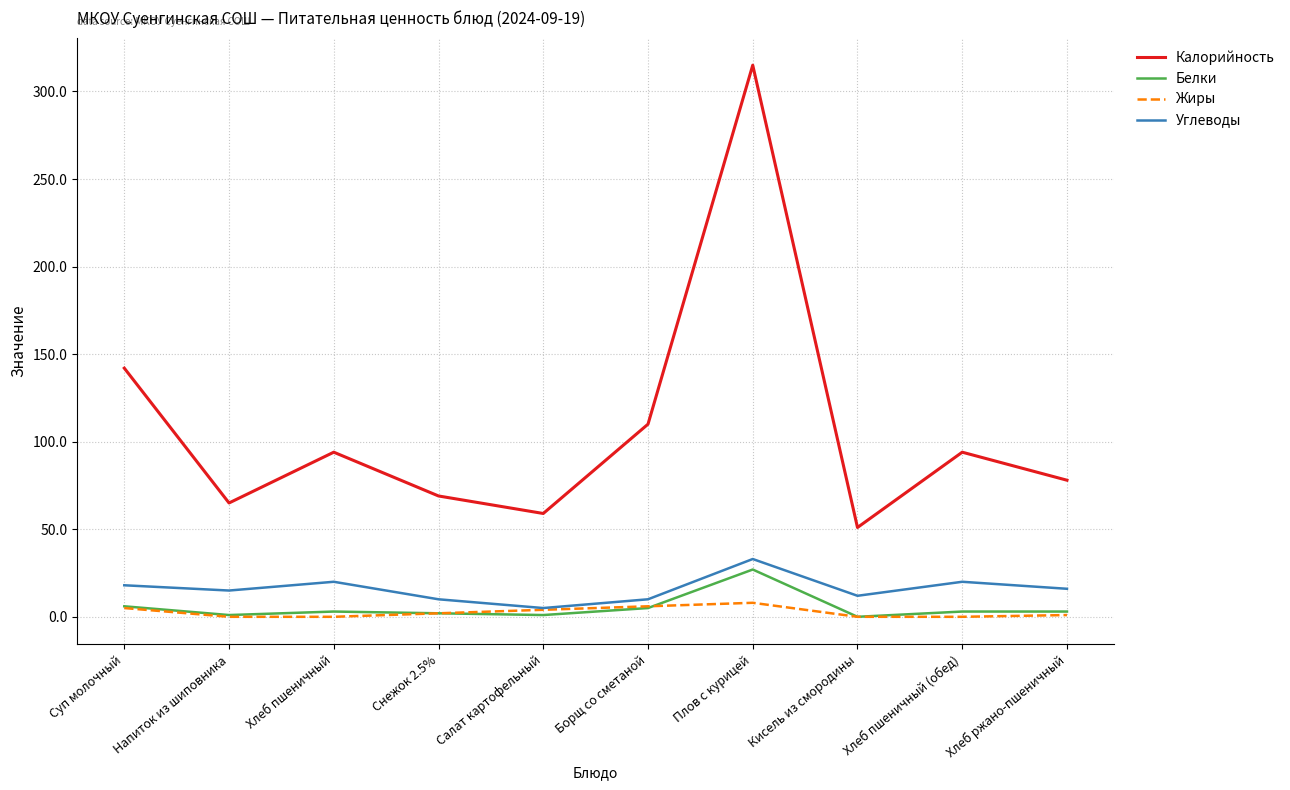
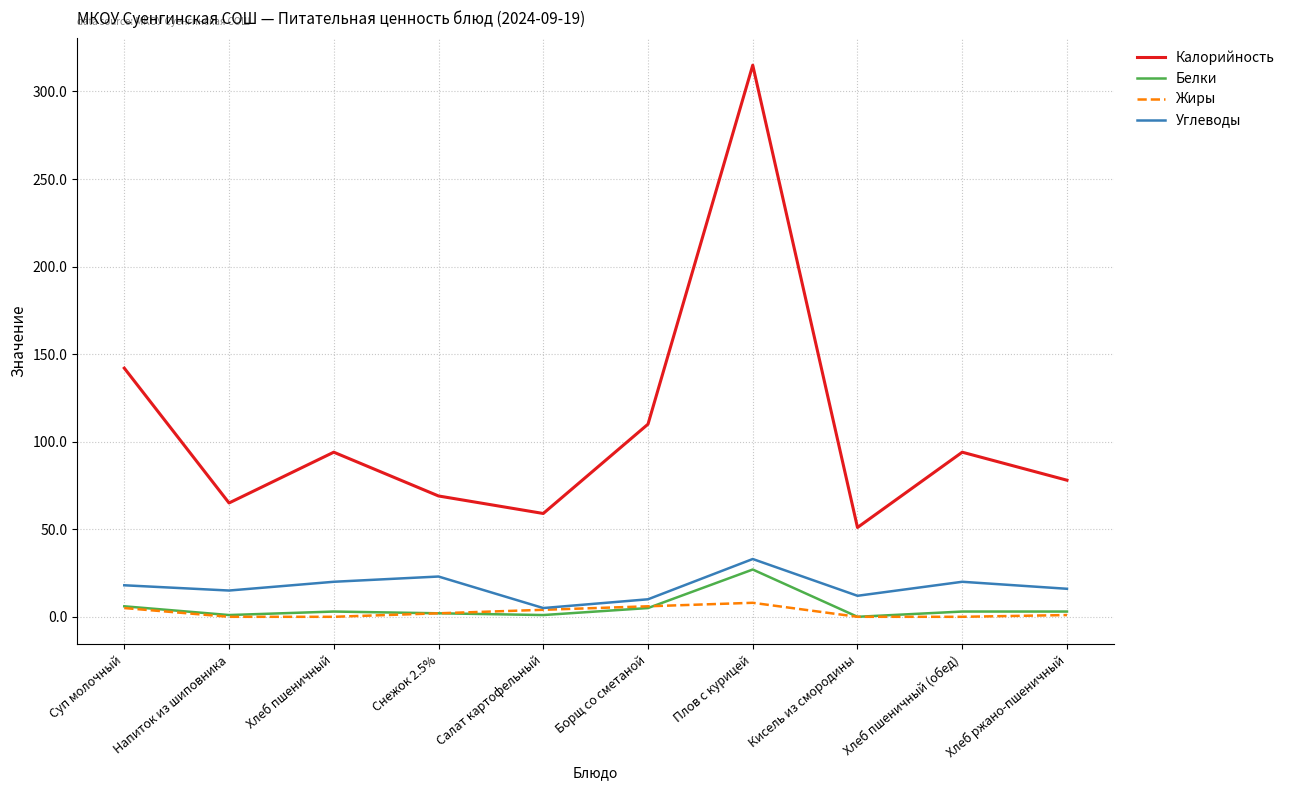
Углеводы, Снежок 2.5%: 10 -> 23
